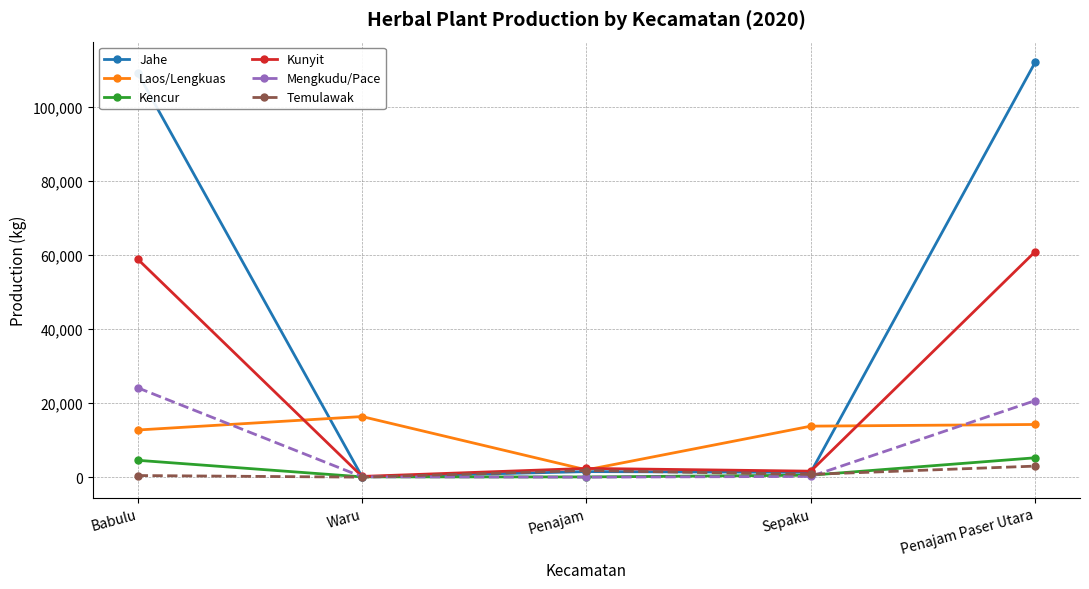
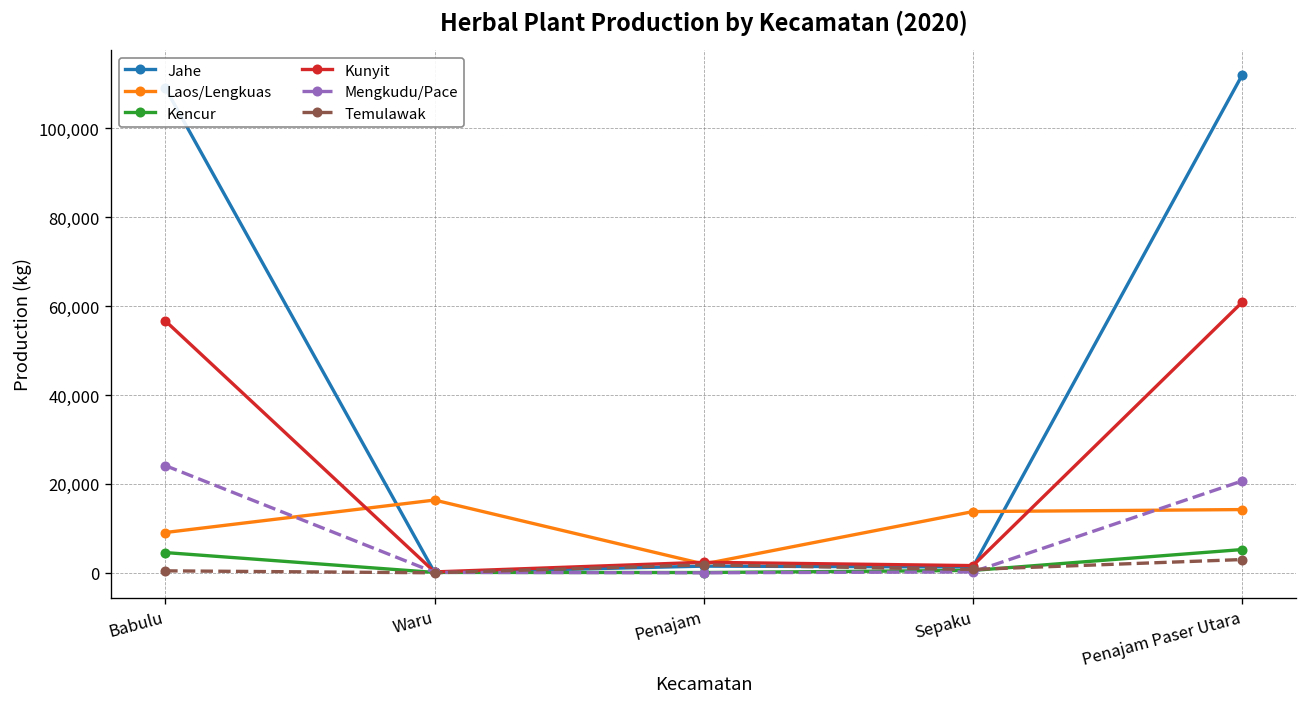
Laos/Lengkuas, Babulu: 13,000 -> 9,000
Kunyit, Babulu: 59,000 -> 57,000
